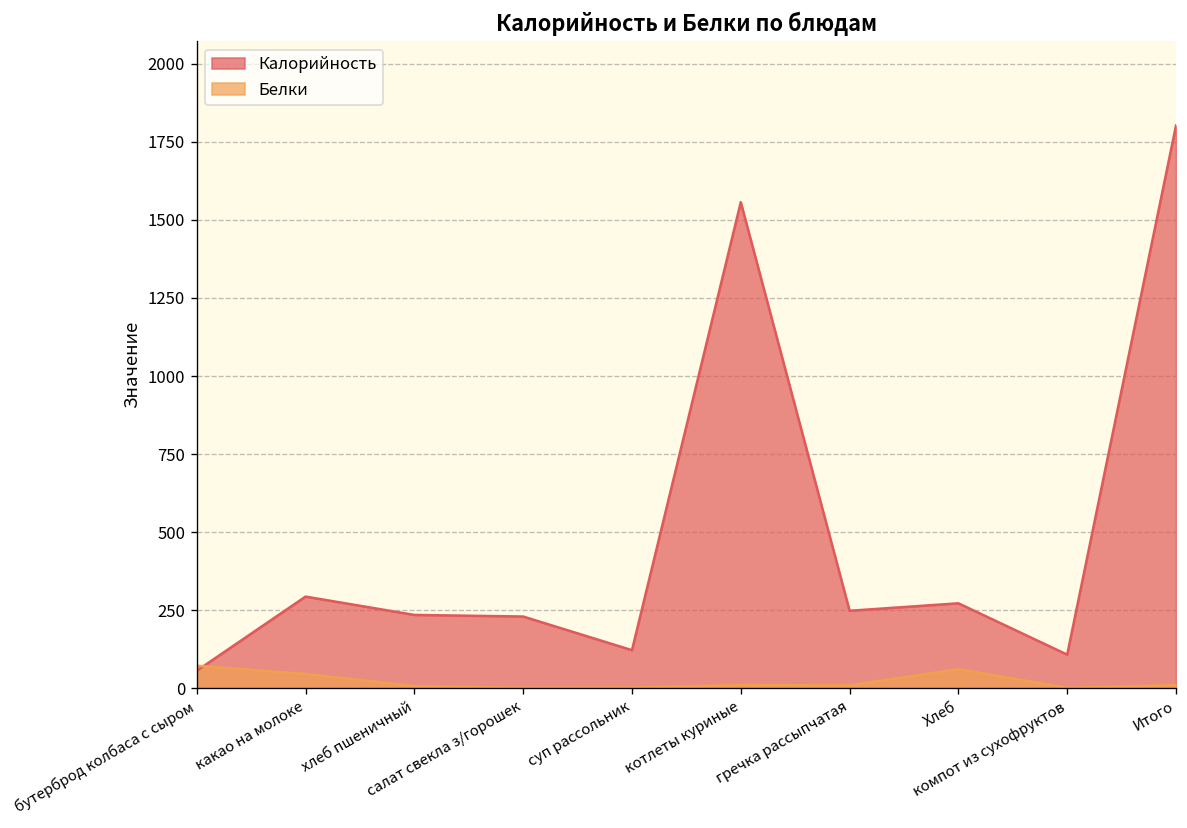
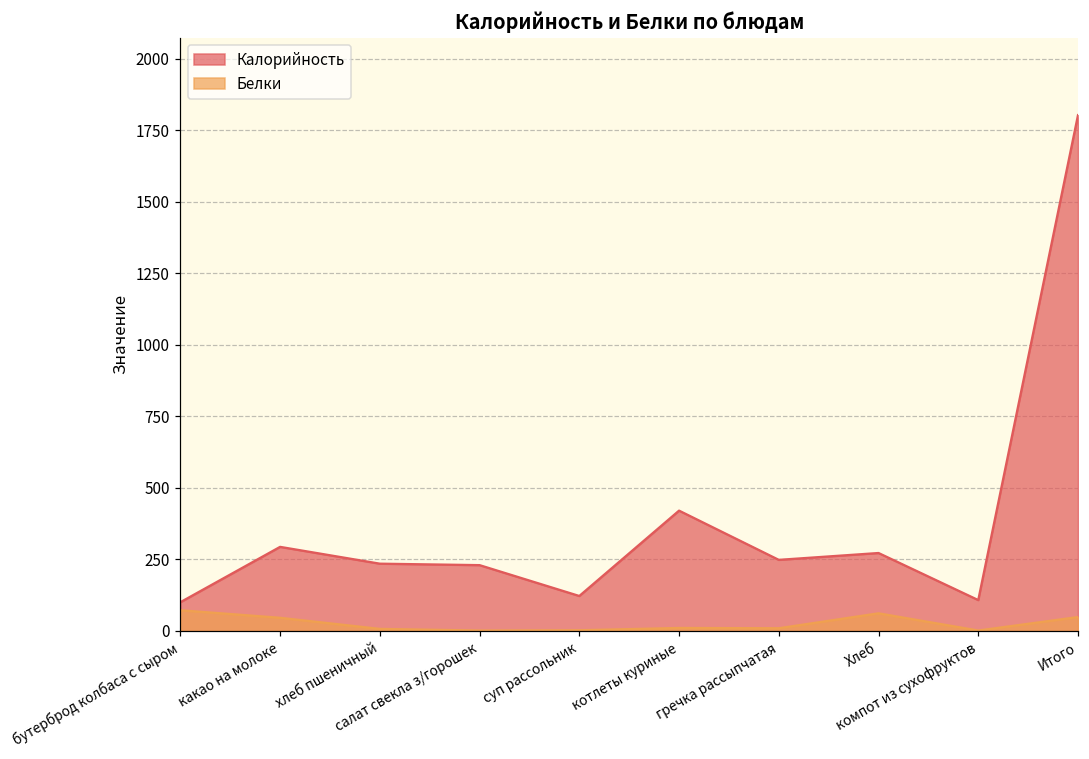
Калорийность, бутерброд колбаса с сыром: 60 -> 100
Калорийность, котлеты куриные: 1560 -> 420
Белки, Итого: 10 -> 50
